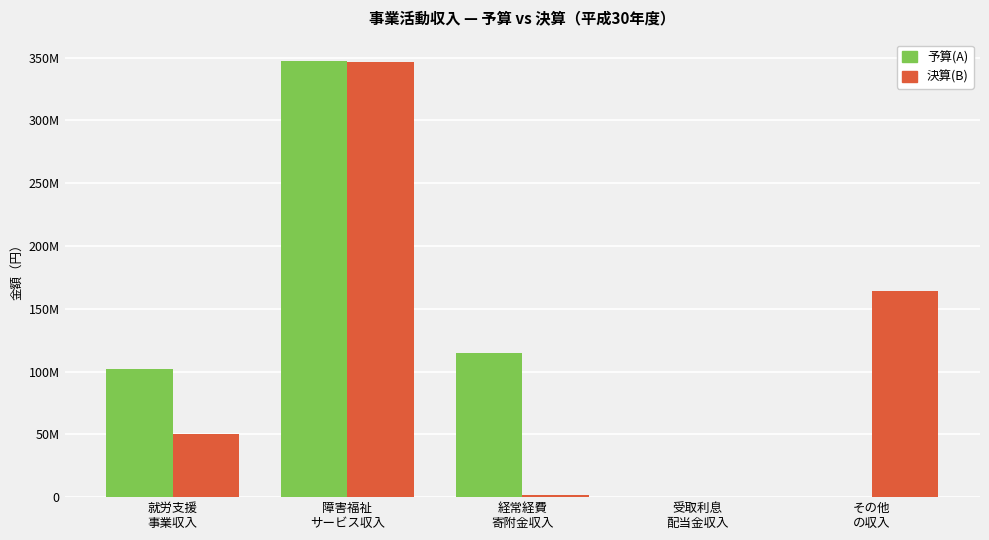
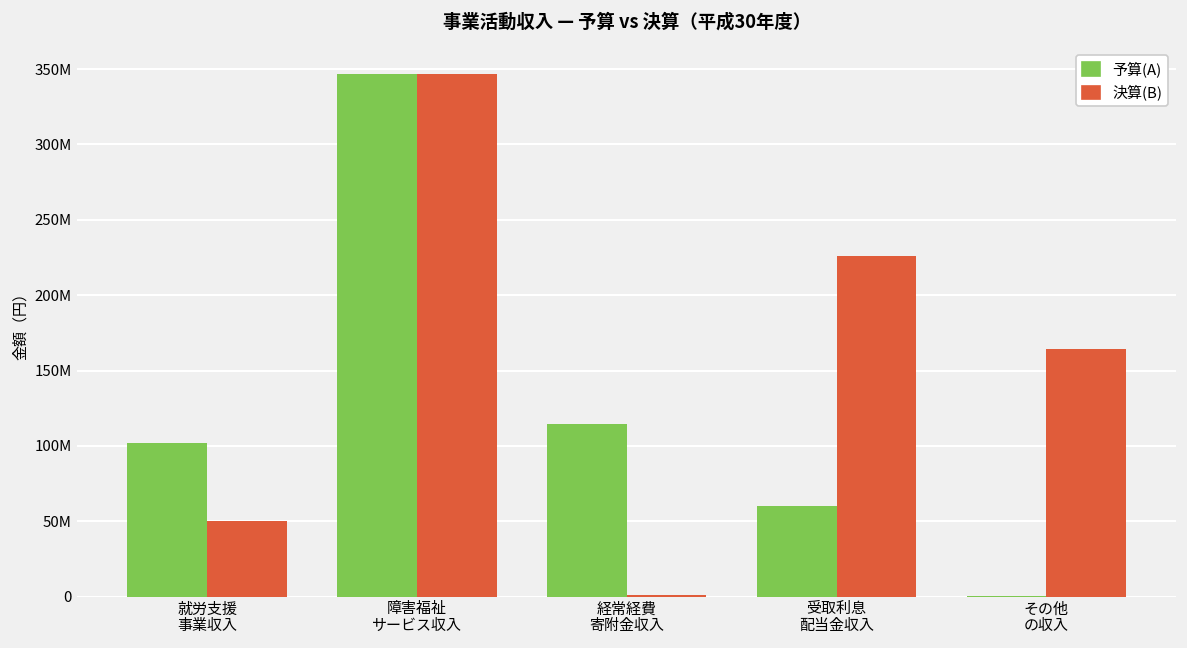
予算(A), 受取利息 配当金収入: 0 -> 60000000
決算(B), 受取利息 配当金収入: 0 -> 226000000
